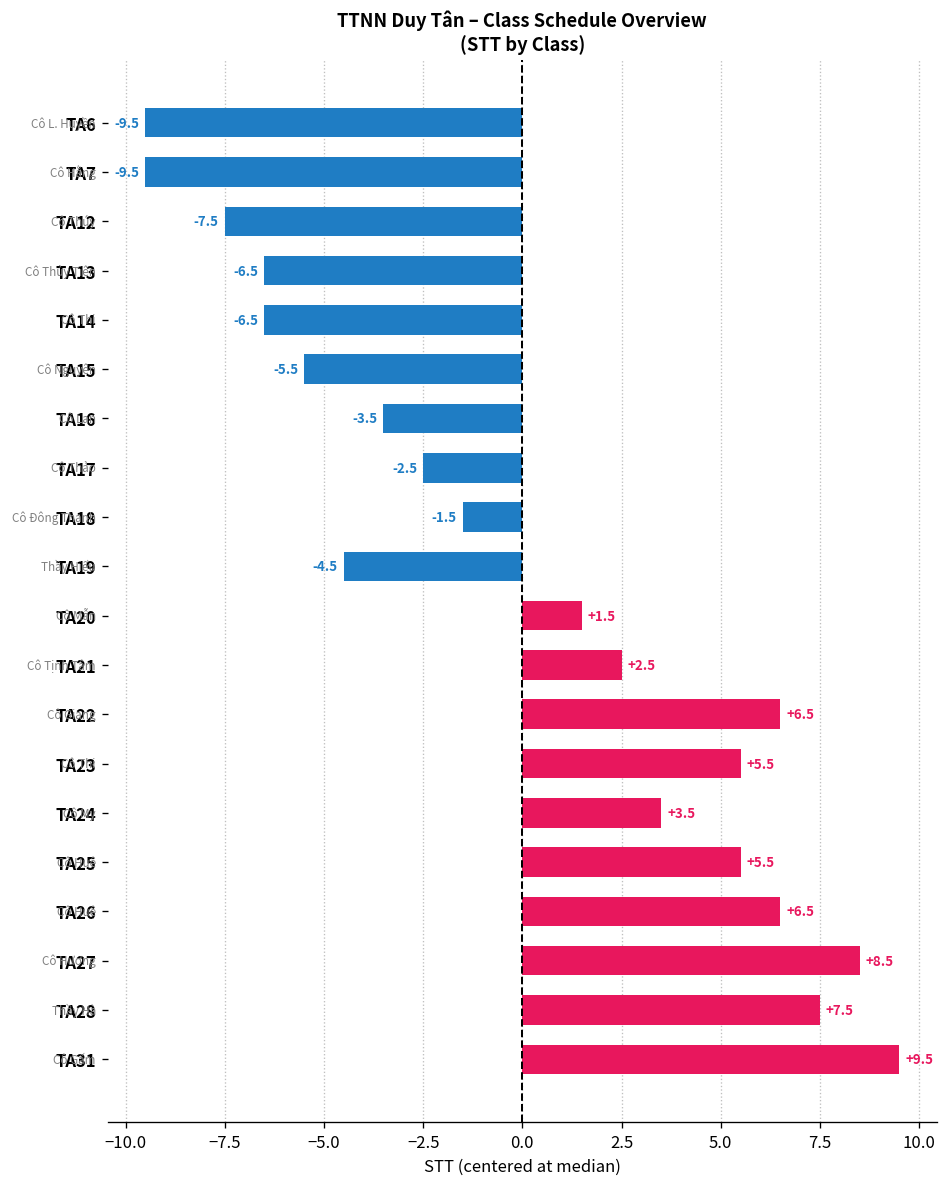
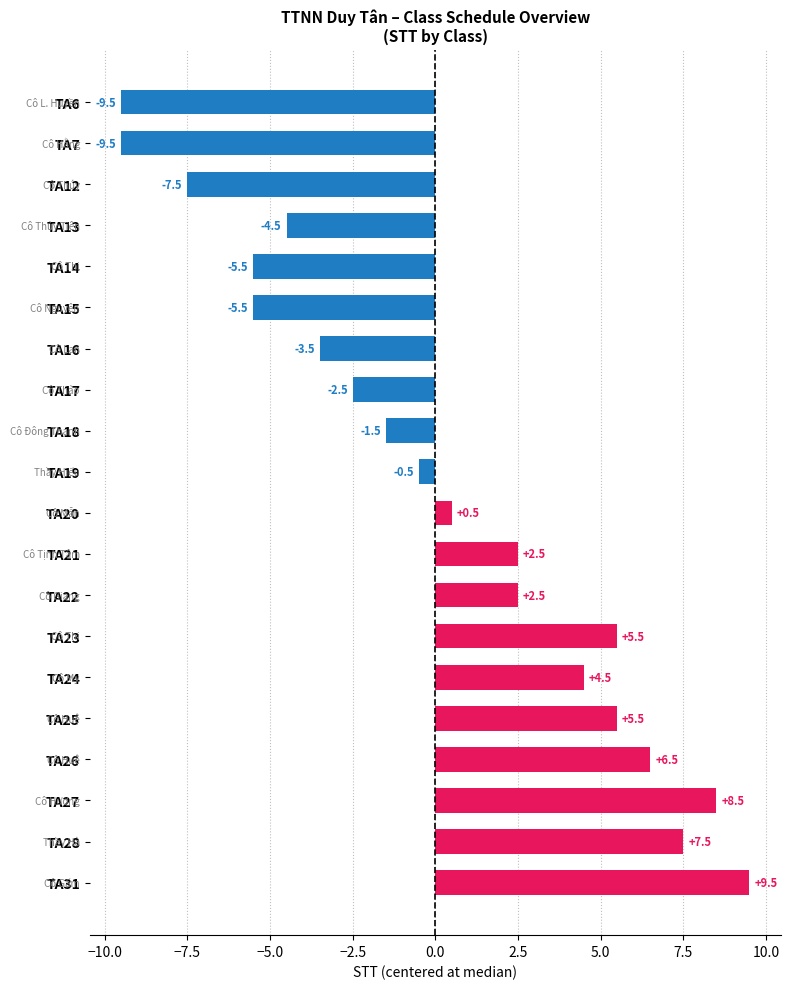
TA13: -6.5 -> -4.5
TA14: -6.5 -> -5.5
TA19: -4.5 -> -0.5
TA20: +1.5 -> +0.5
TA22: +6.5 -> +2.5
TA24: +3.5 -> +4.5
